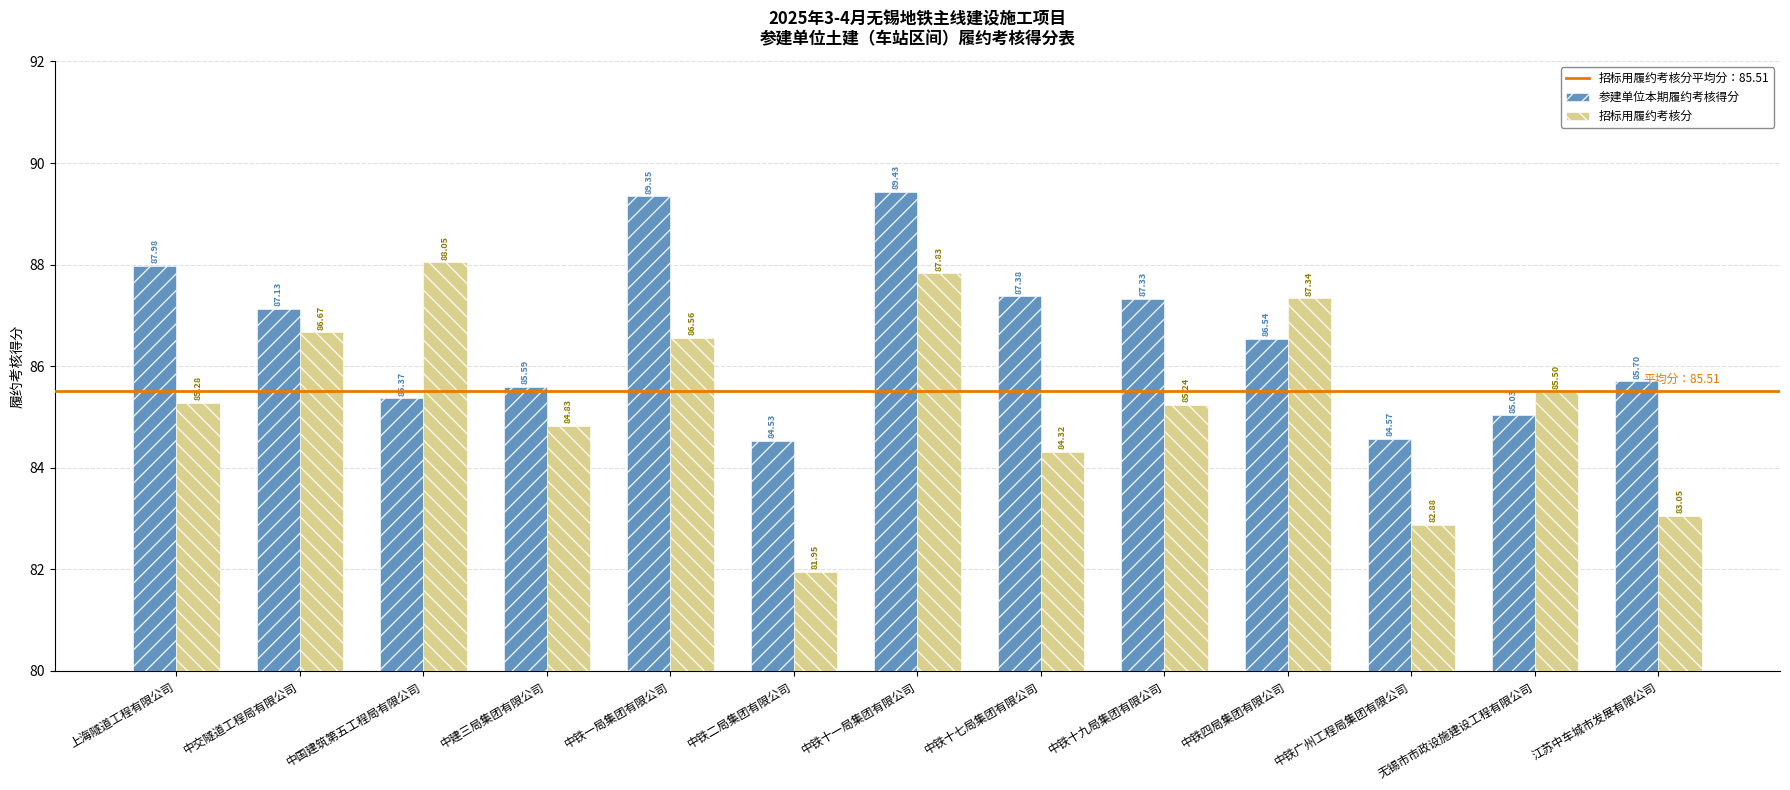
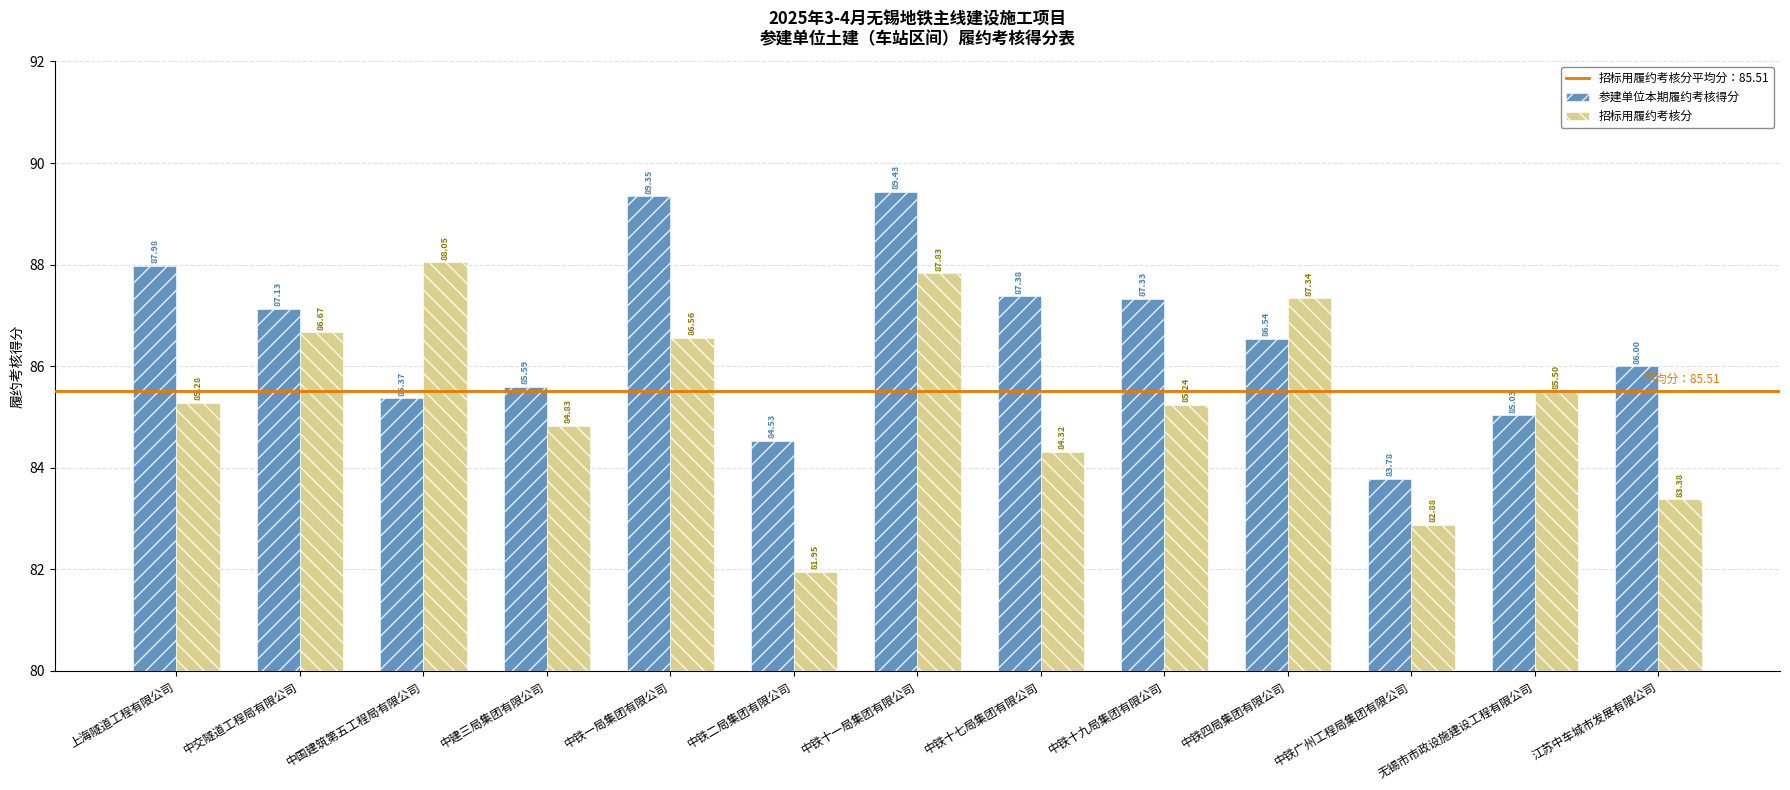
参建单位本期履约考核得分, 中铁广州工程局集团有限公司: 84.57 -> 83.78
参建单位本期履约考核得分, 江苏中车城市发展有限公司: 85.70 -> 86.00
招标用履约考核分, 江苏中车城市发展有限公司: 83.05 -> 83.38
